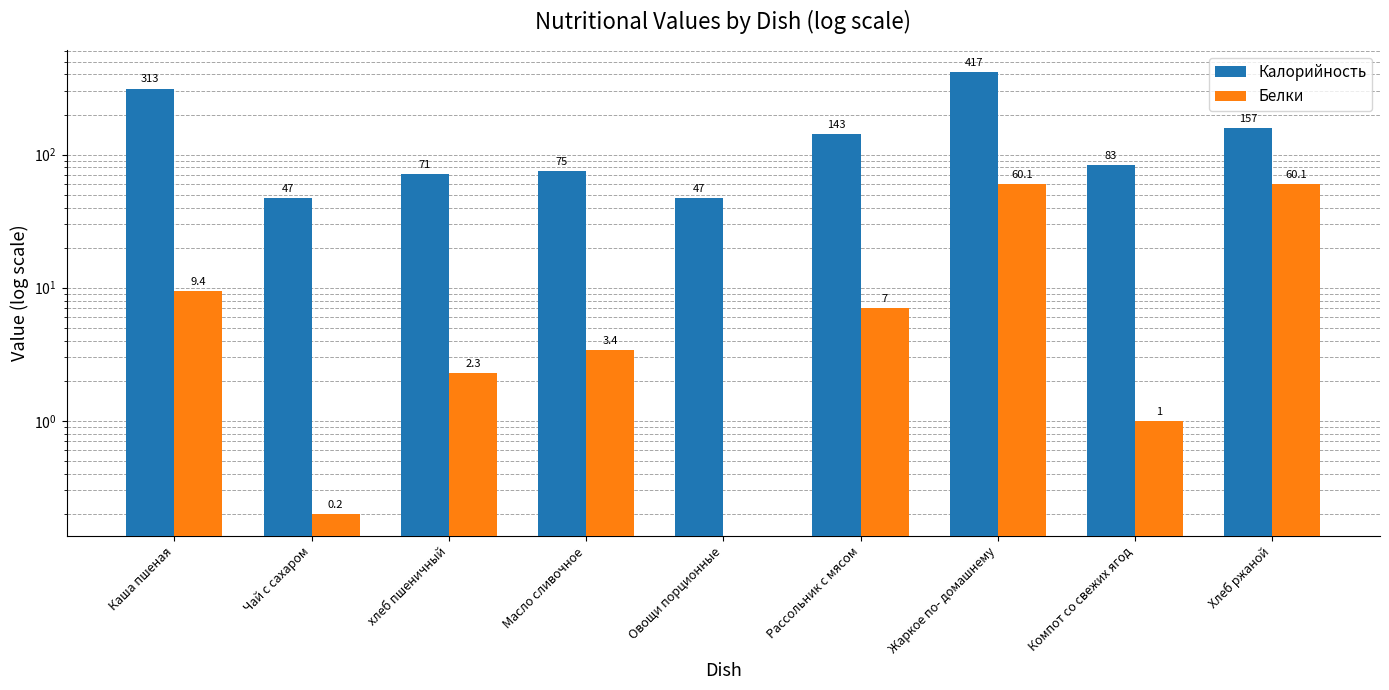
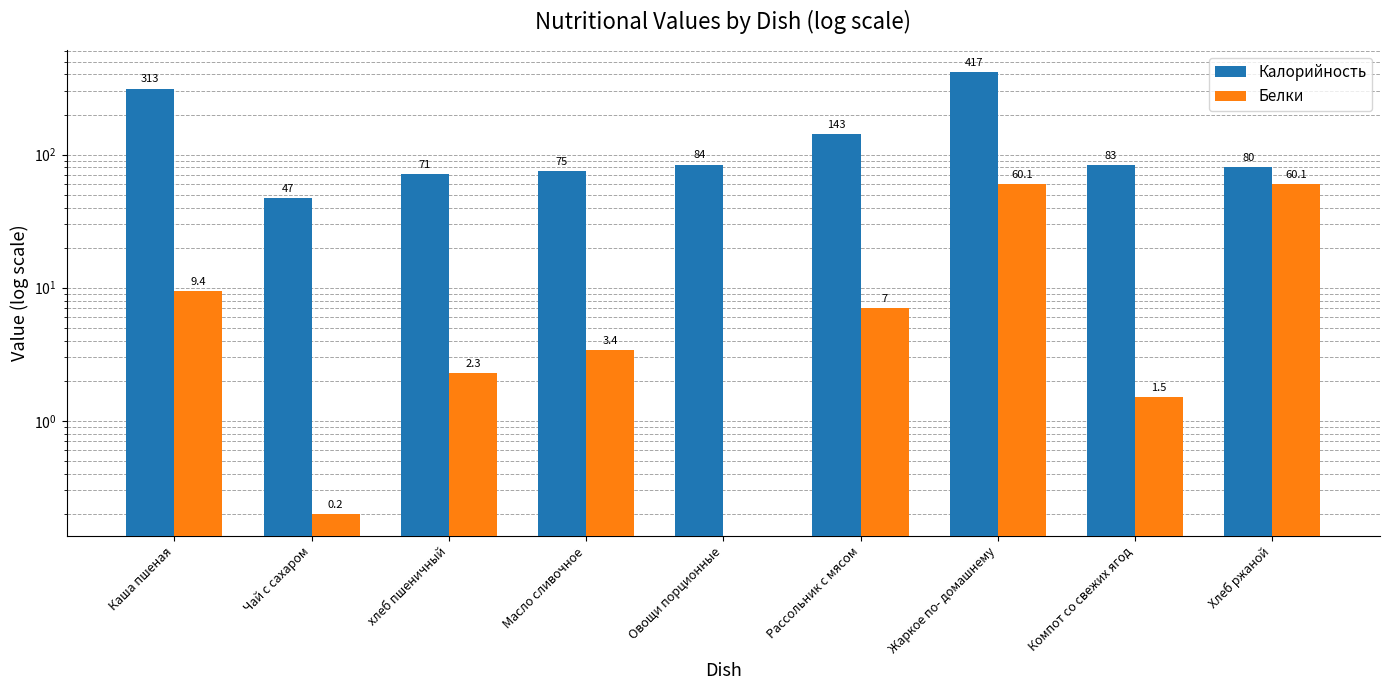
Калорийность, Овощи порционные: 47 -> 84
Белки, Компот со свежих ягод: 1 -> 1.5
Калорийность, Хлеб ржаной: 157 -> 80
